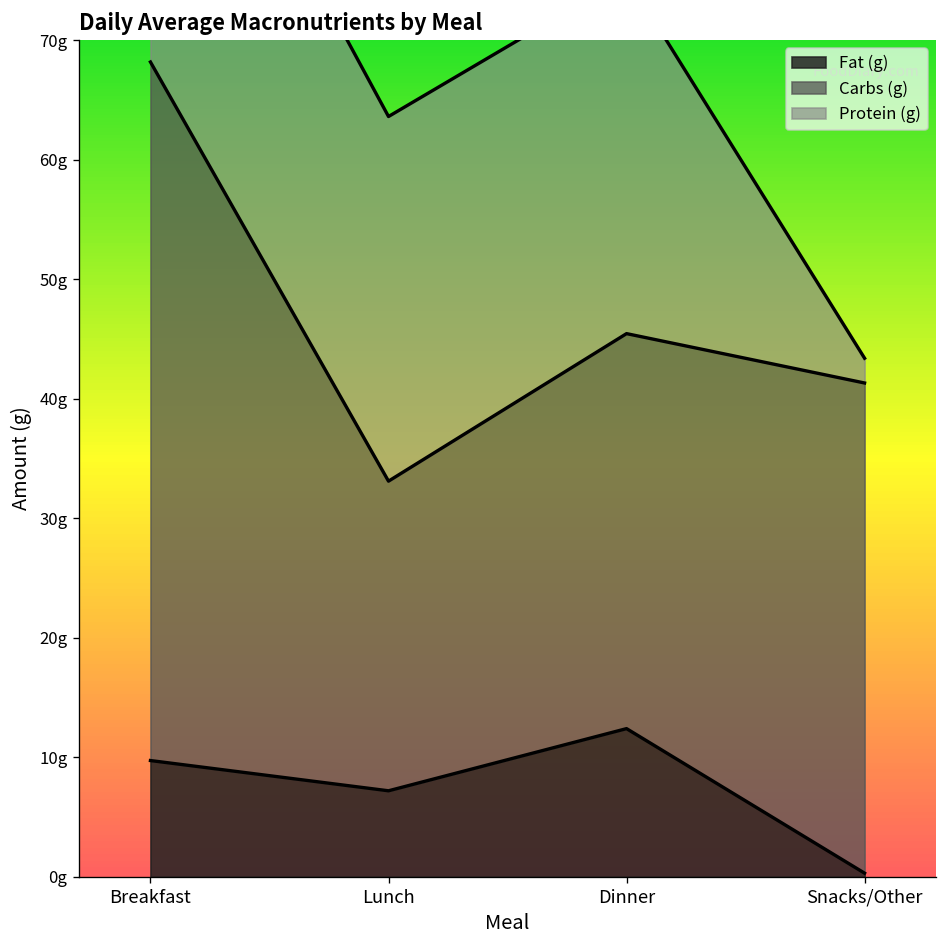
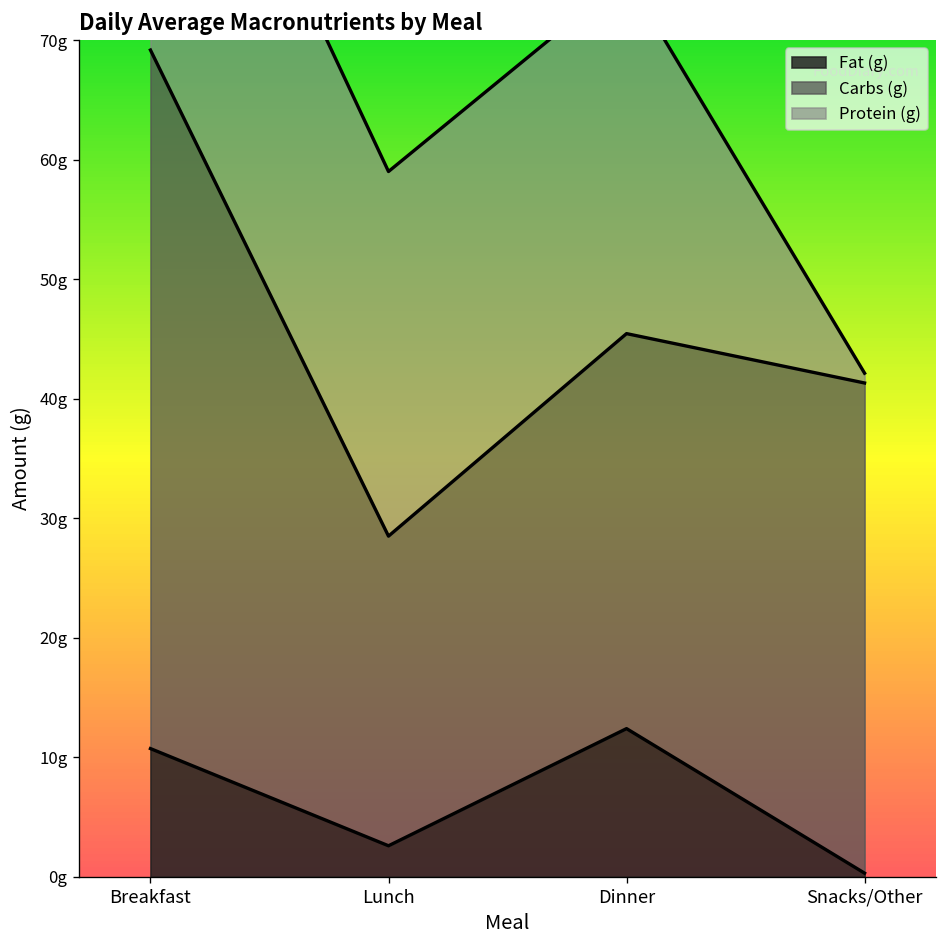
Fat (g), Breakfast: 10g -> 11g
Fat (g), Lunch: 7g -> 3g
Protein (g), Snacks/Other: 2g -> 1g
